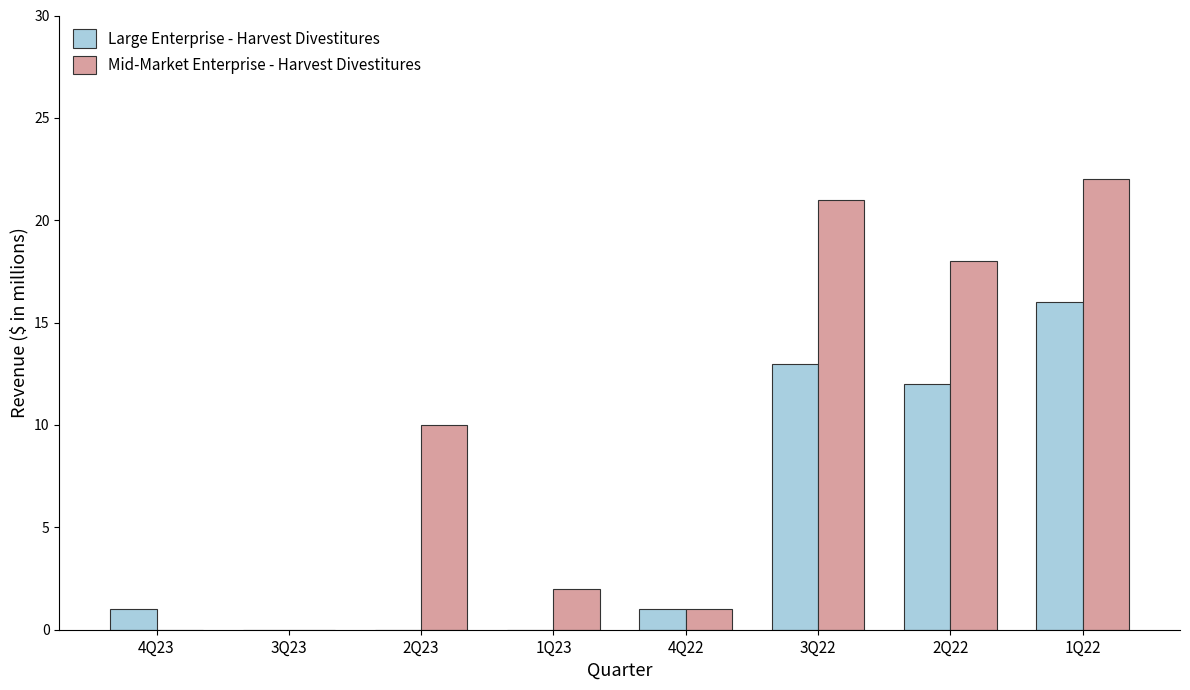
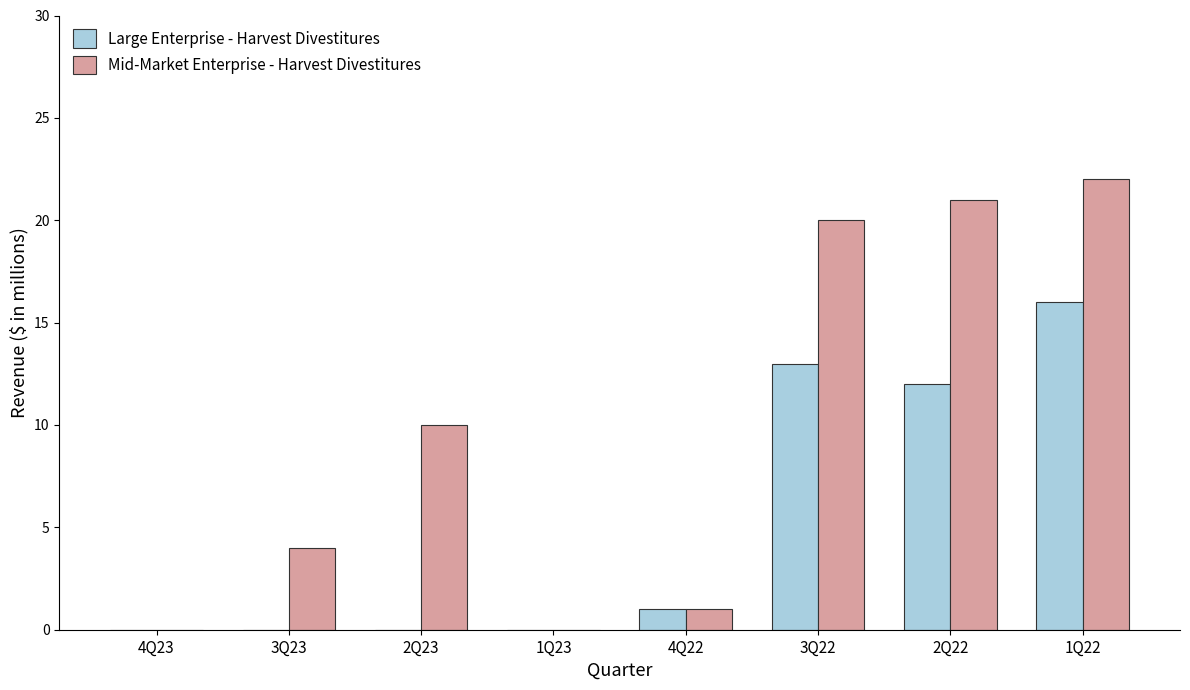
Large Enterprise - Harvest Divestitures, 4Q23: 1 -> 0
Mid-Market Enterprise - Harvest Divestitures, 3Q23: 0 -> 4
Mid-Market Enterprise - Harvest Divestitures, 1Q23: 2 -> 0
Mid-Market Enterprise - Harvest Divestitures, 3Q22: 21 -> 20
Mid-Market Enterprise - Harvest Divestitures, 2Q22: 18 -> 21
